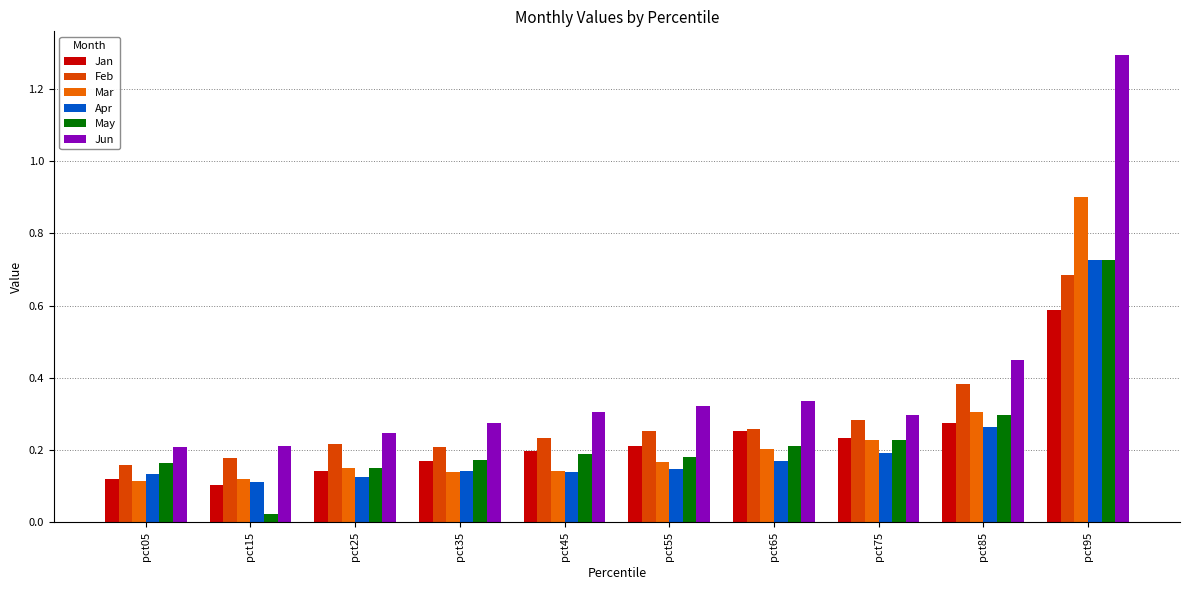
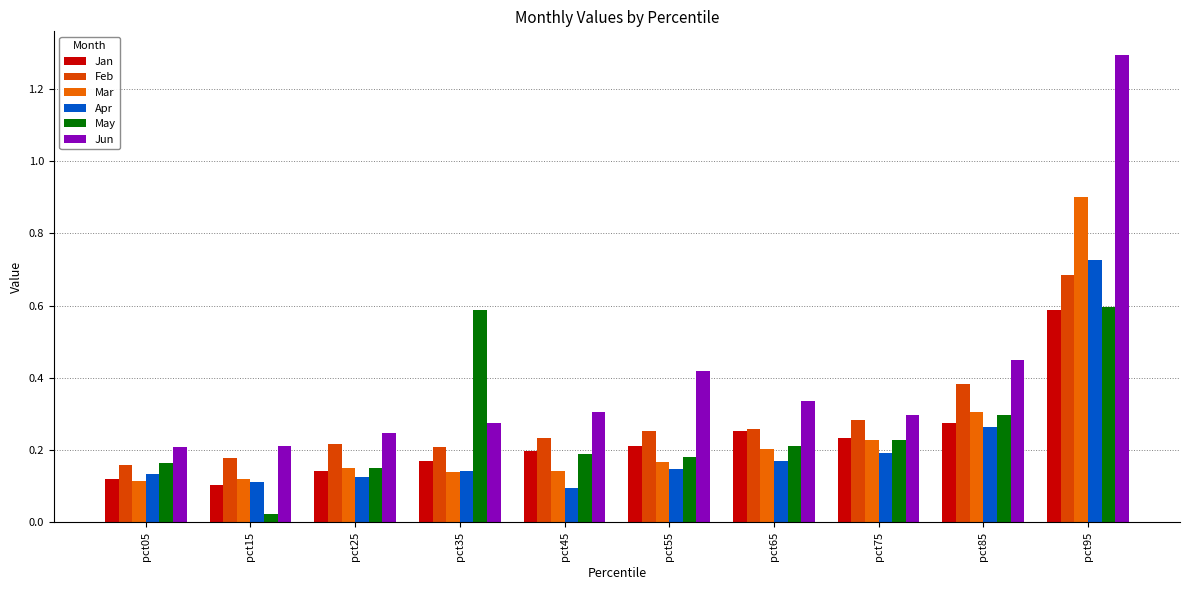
May, pct35: 0.17 -> 0.59
Apr, pct45: 0.14 -> 0.10
Jun, pct55: 0.32 -> 0.42
May, pct95: 0.73 -> 0.60
